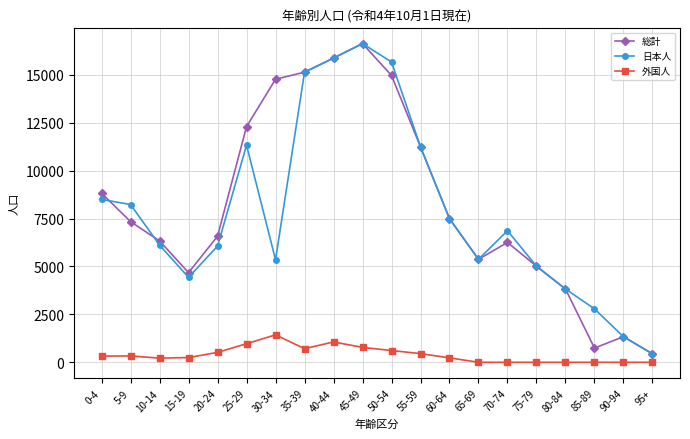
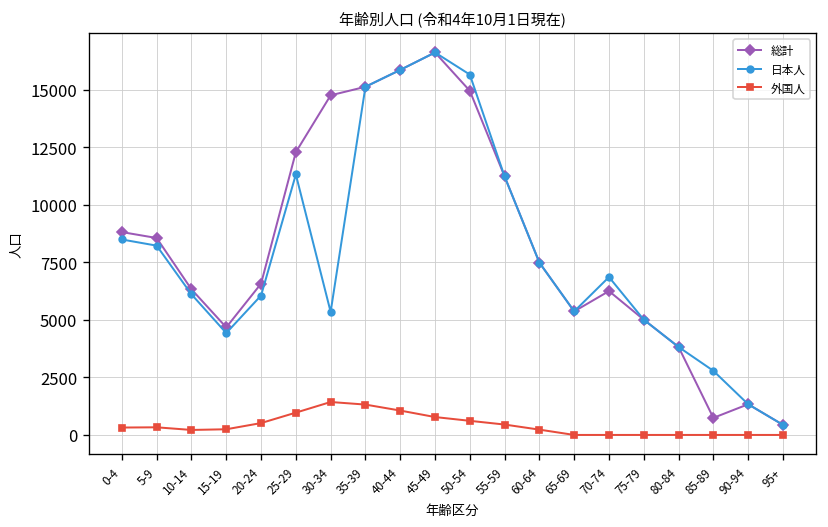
総計, 5-9: 7300 -> 8600
外国人, 35-39: 700 -> 1300
